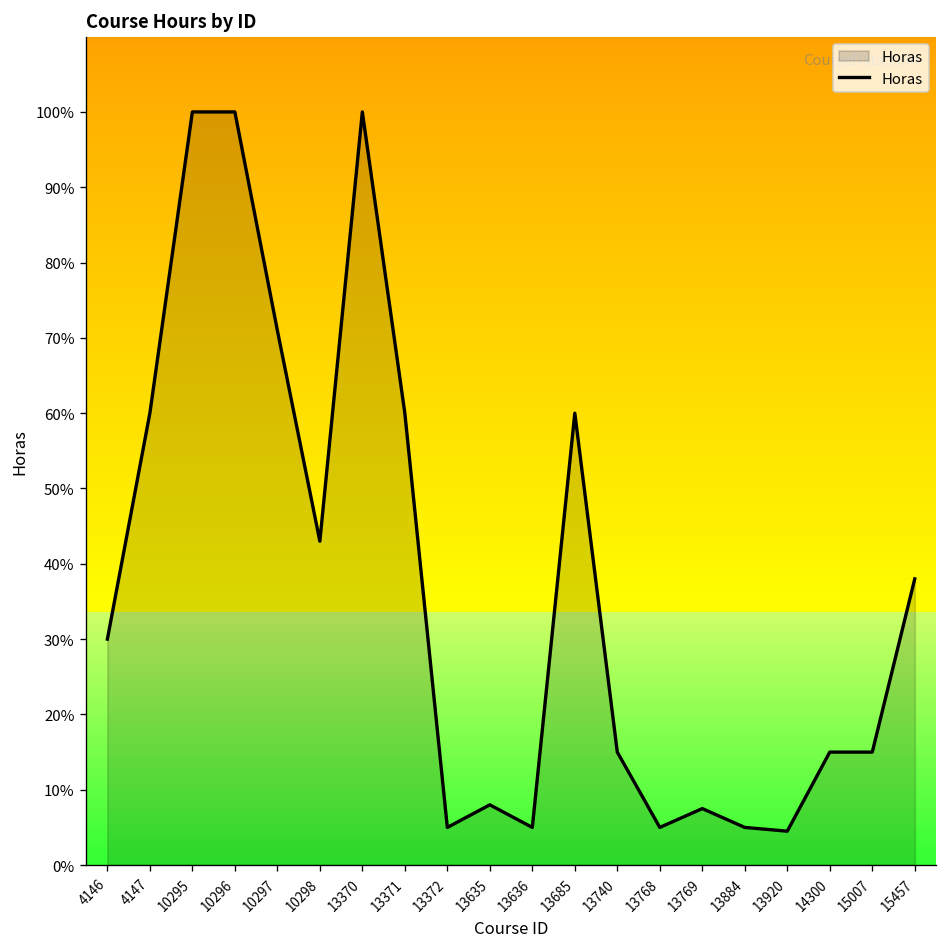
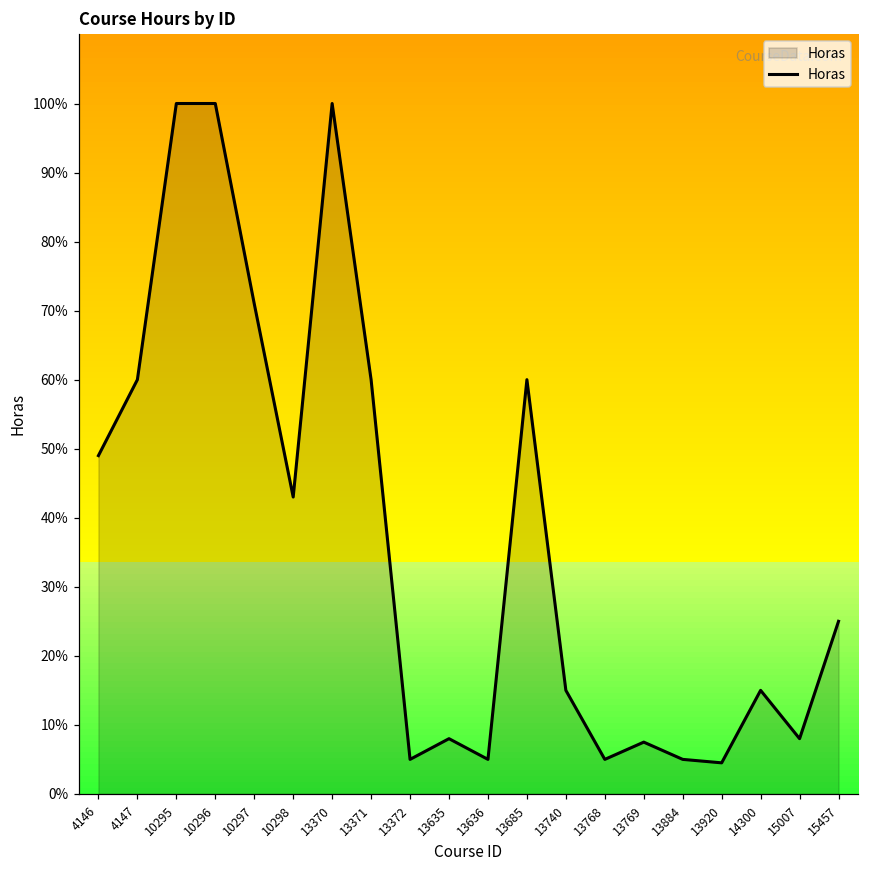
4146: 30% -> 49%
15007: 15% -> 8%
15457: 38% -> 25%
